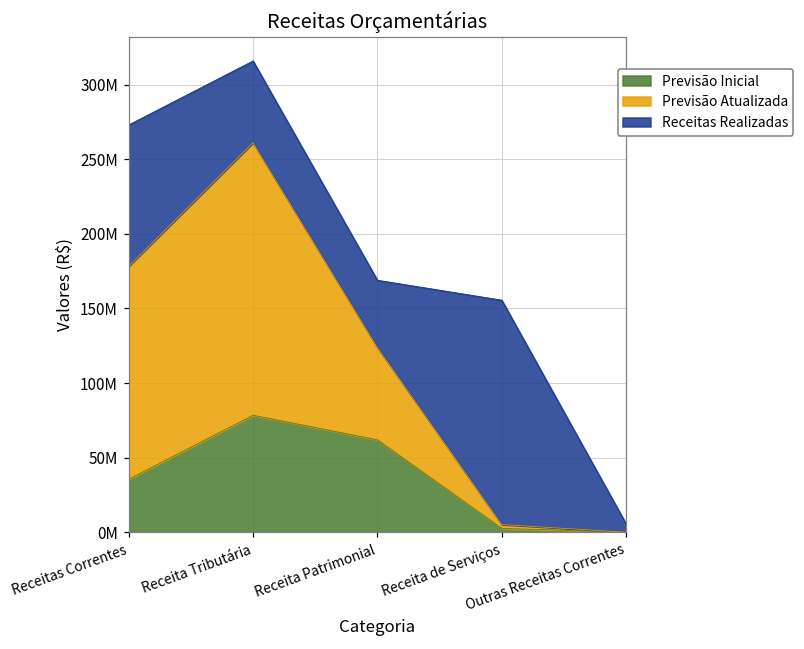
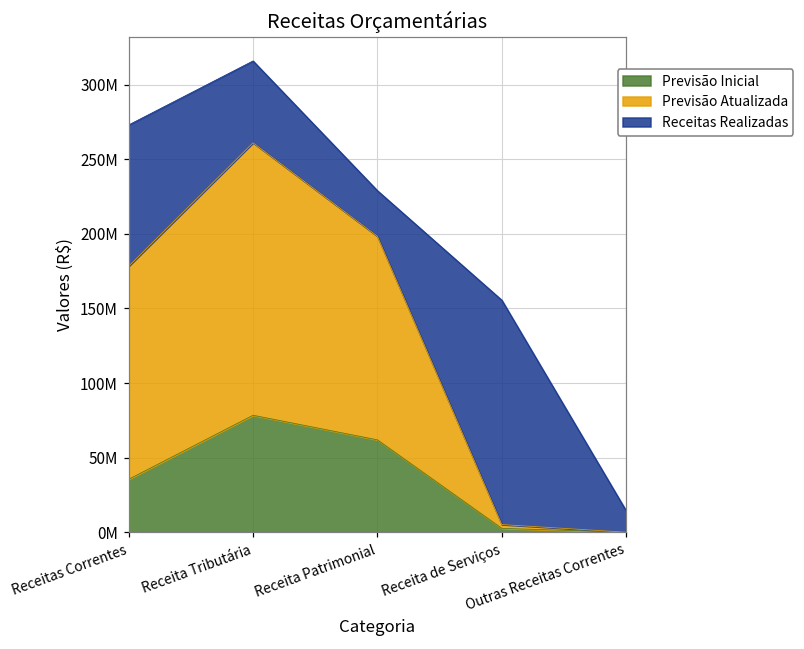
Previsão Atualizada, Receita Patrimonial: 62000000 -> 136000000
Receitas Realizadas, Receita Patrimonial: 45000000 -> 31000000
Receitas Realizadas, Outras Receitas Correntes: 6000000 -> 14000000
